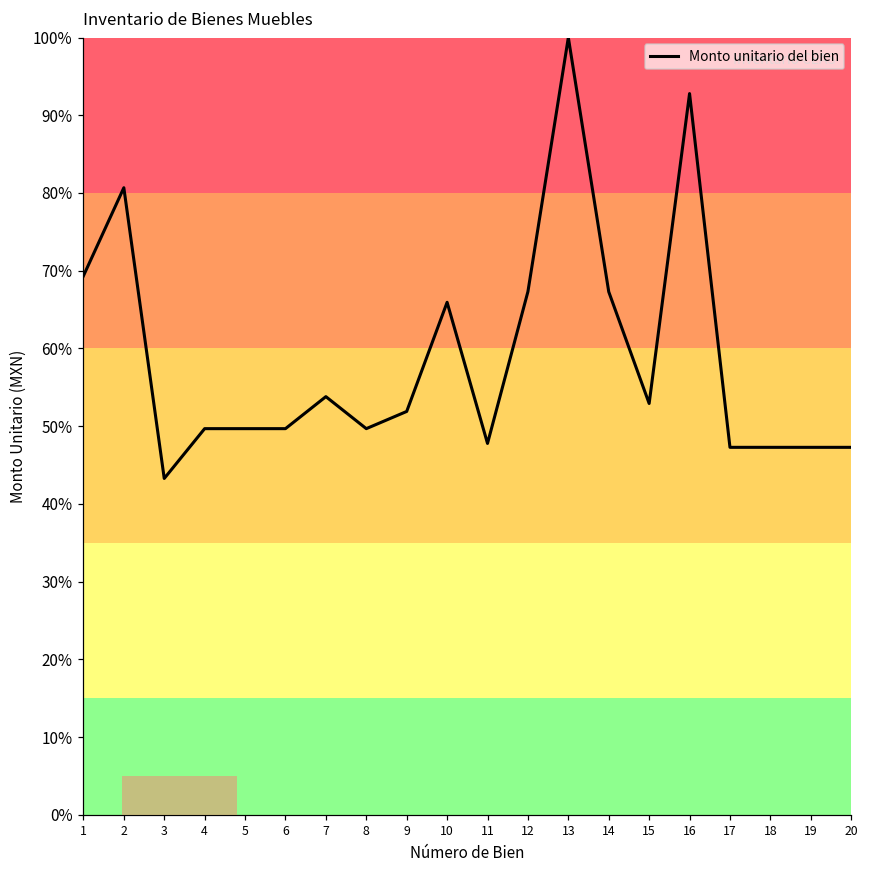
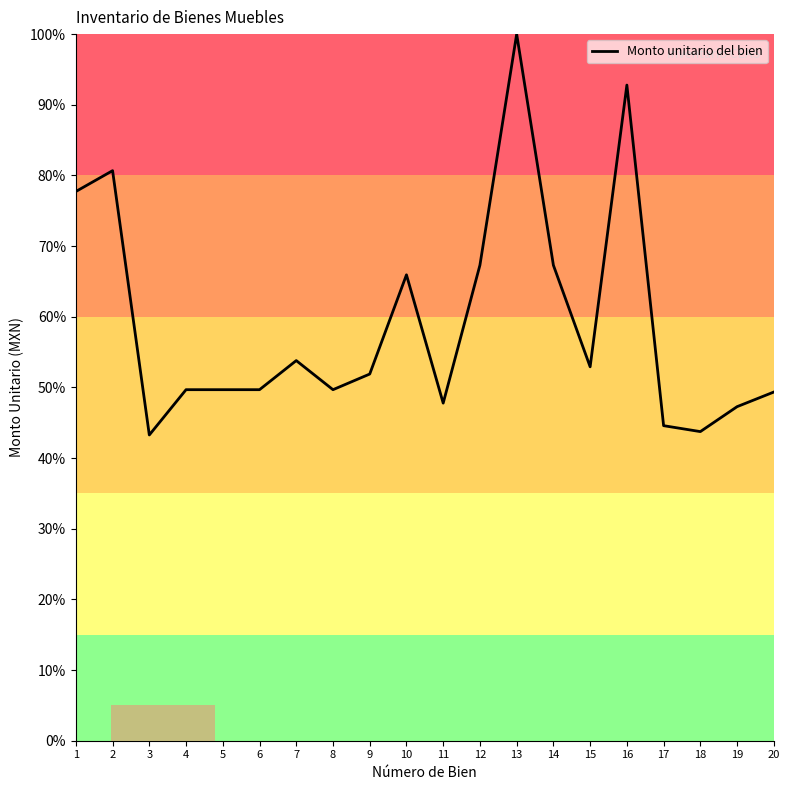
1: 69% -> 78%
17: 47% -> 45%
18: 47% -> 44%
20: 47% -> 49%
